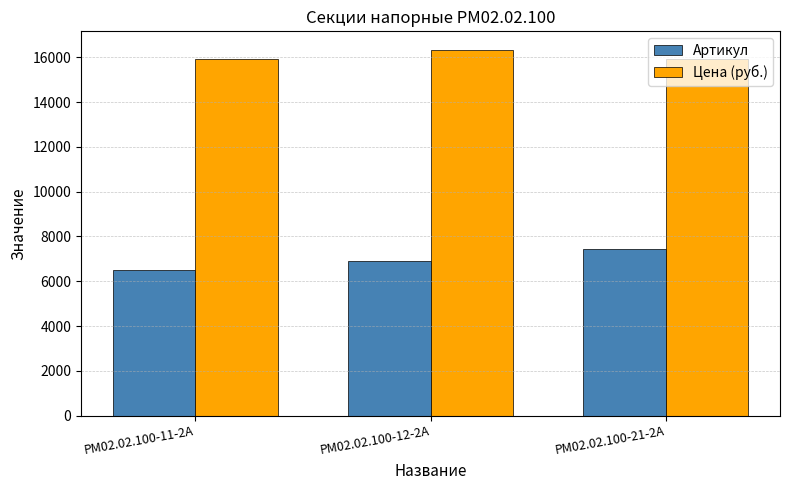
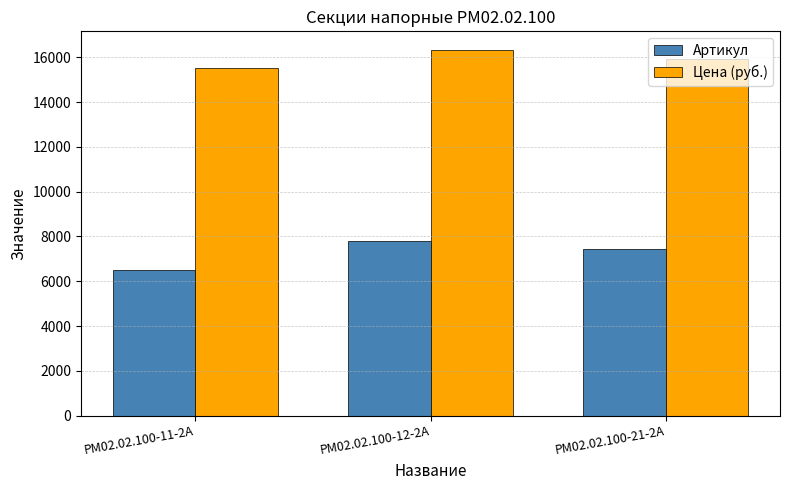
Цена (руб.), РМ02.02.100-11-2А: 15900 -> 15500
Артикул, РМ02.02.100-12-2А: 6900 -> 7800
